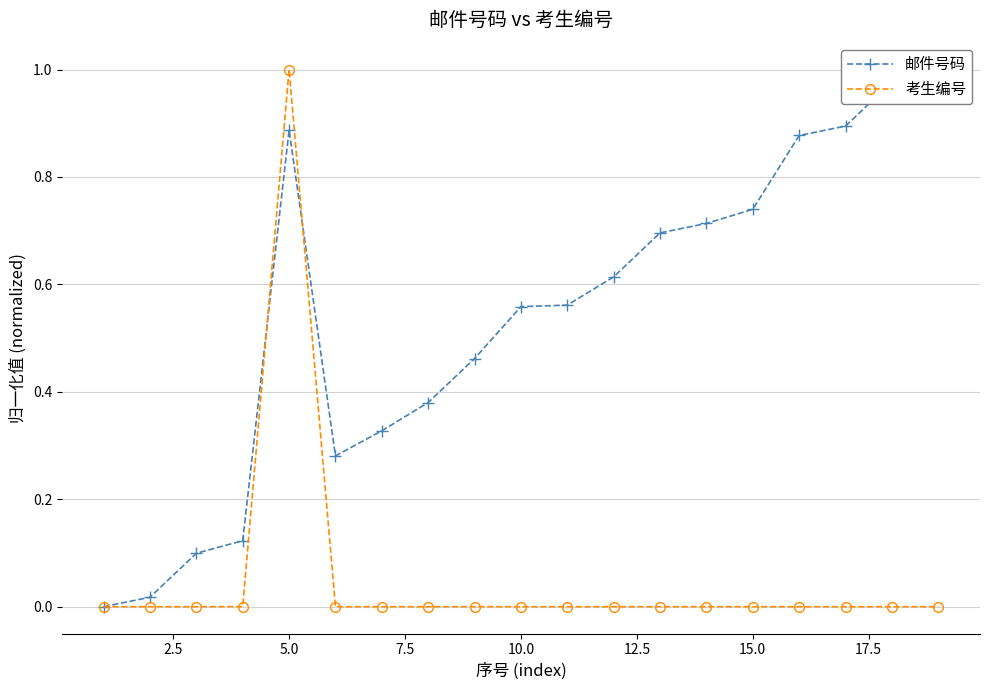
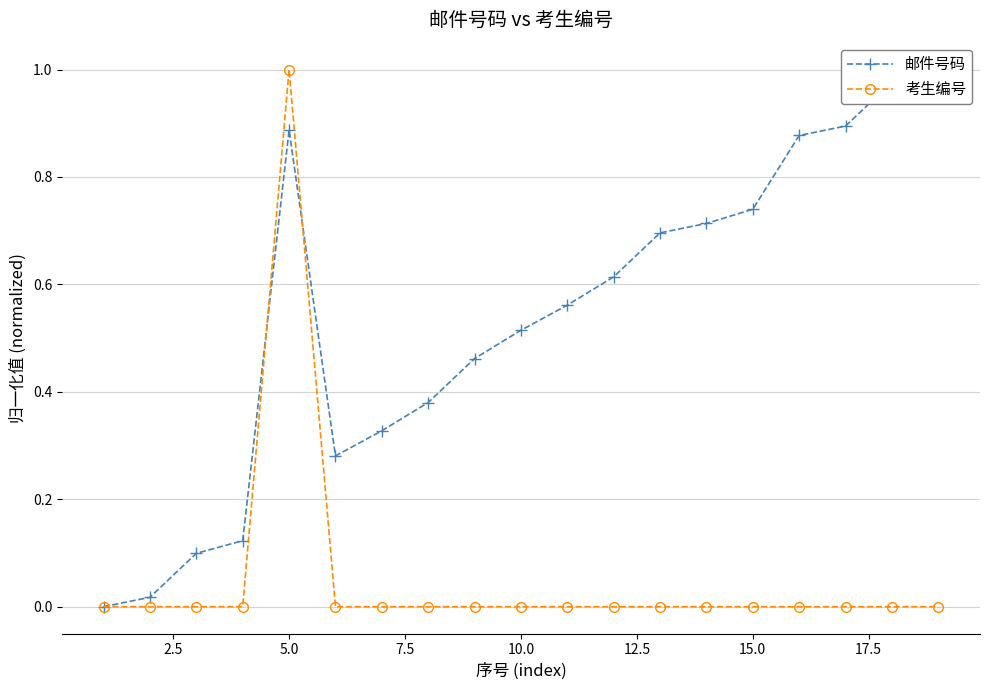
邮件号码, 10.0: 0.56 -> 0.51
